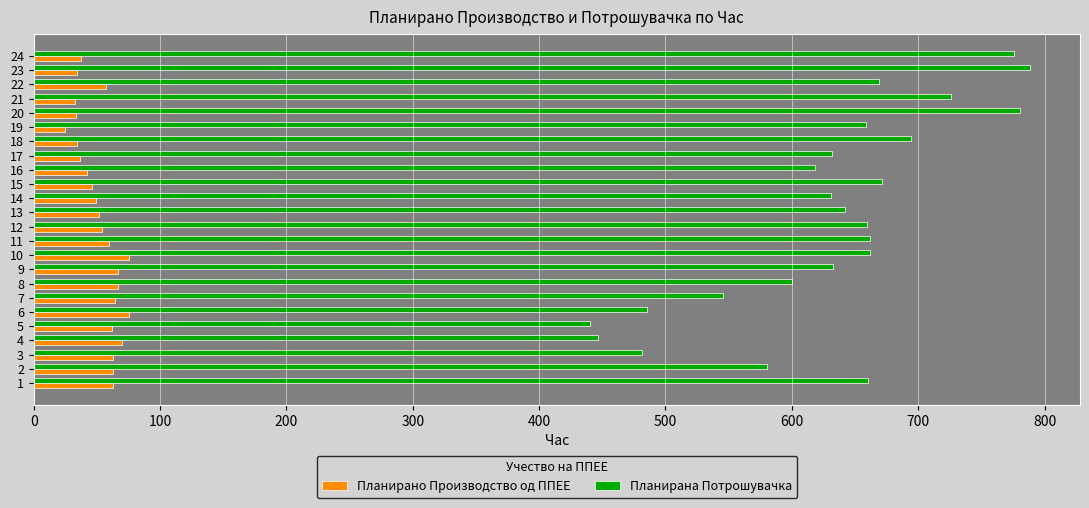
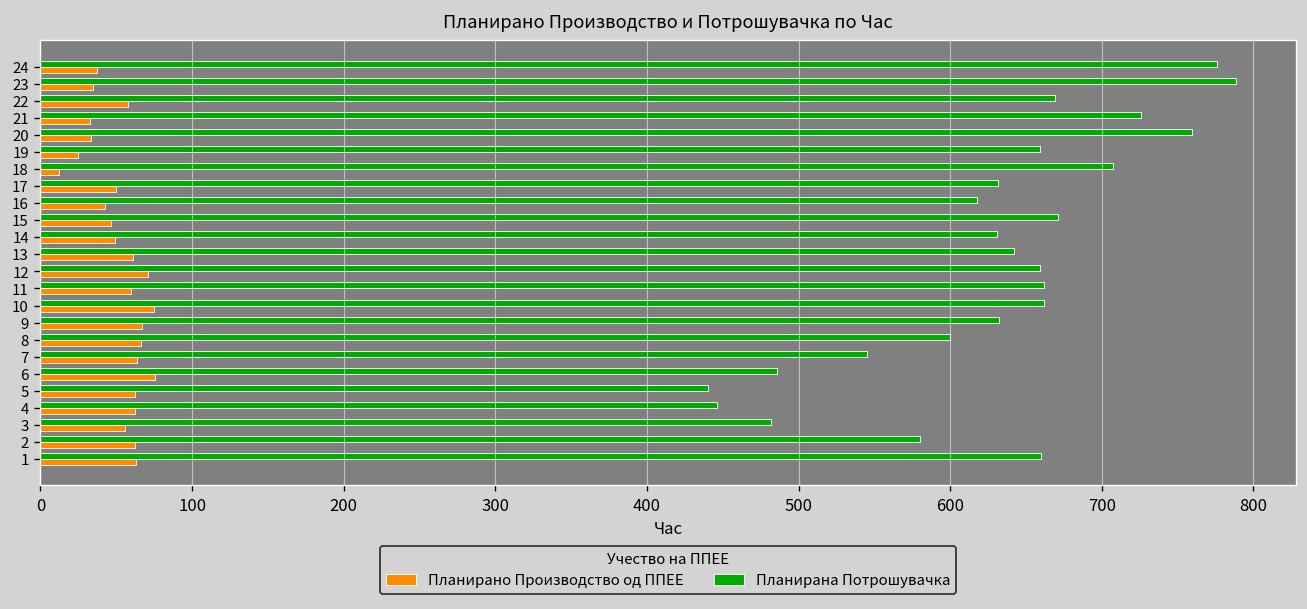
Планирана Потрошувачка, 20: 781 -> 759
Планирана Потрошувачка, 18: 694 -> 707
Планирано Производство од ППЕЕ, 18: 34 -> 12
Планирано Производство од ППЕЕ, 17: 37 -> 50
Планирано Производство од ППЕЕ, 13: 52 -> 61
Планирано Производство од ППЕЕ, 12: 54 -> 71
Планирано Производство од ППЕЕ, 4: 70 -> 62
Планирано Производство од ППЕЕ, 3: 62 -> 56
